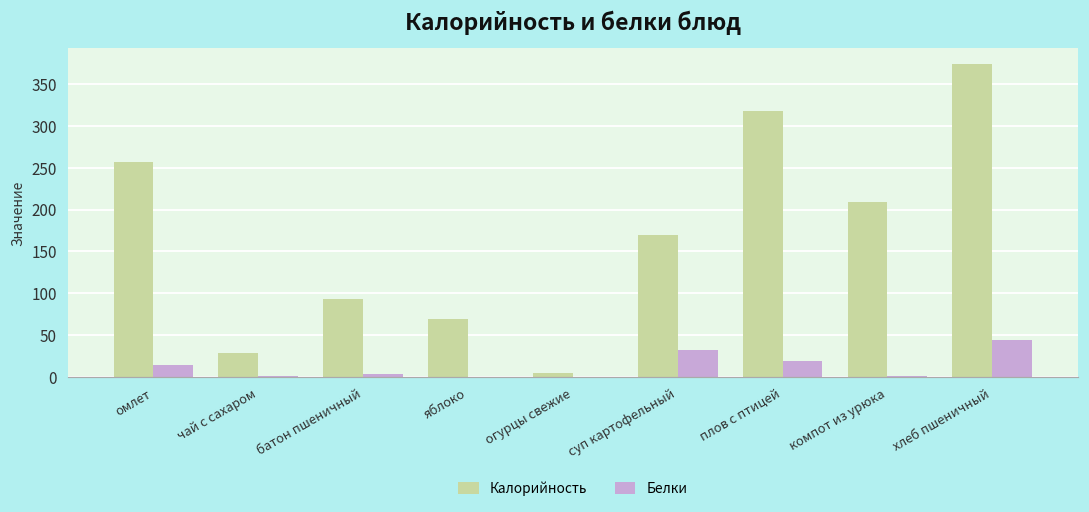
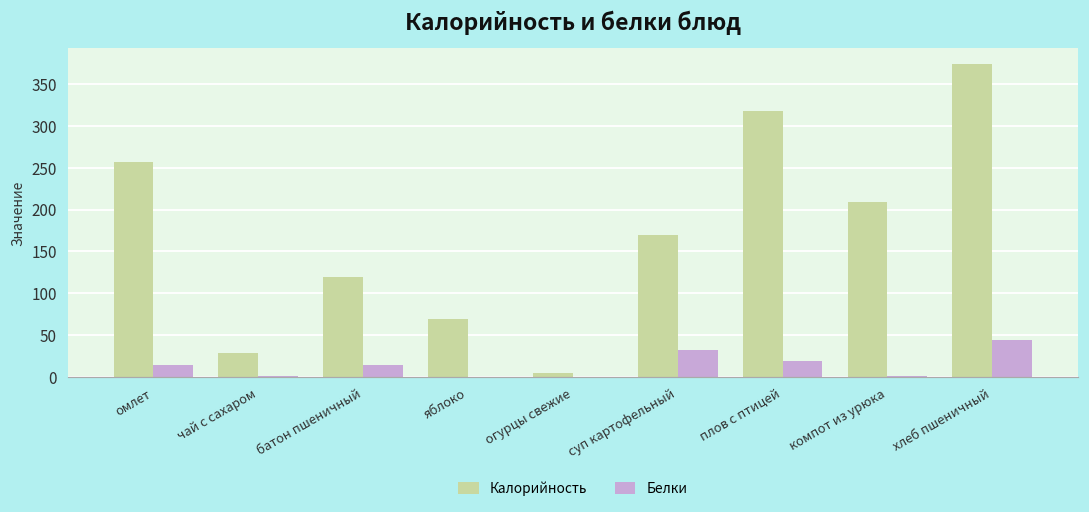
Калорийность, батон пшеничный: 90 -> 120
Белки, батон пшеничный: 0 -> 10
